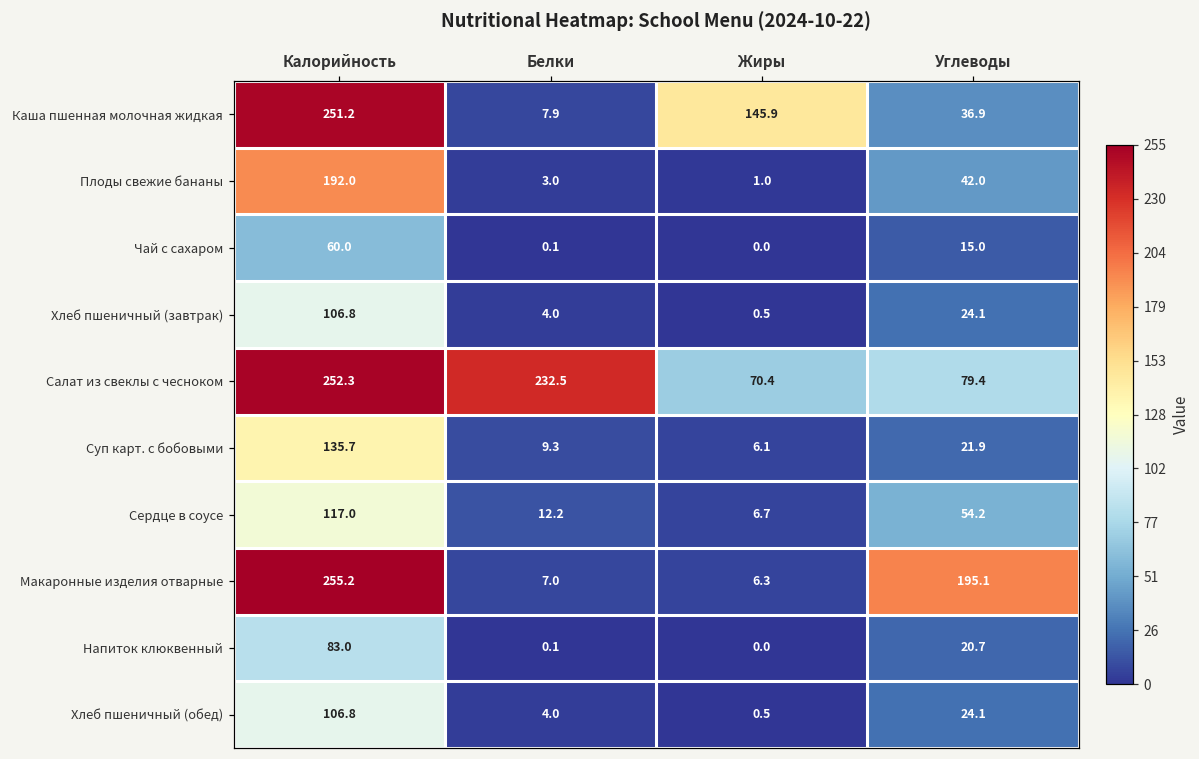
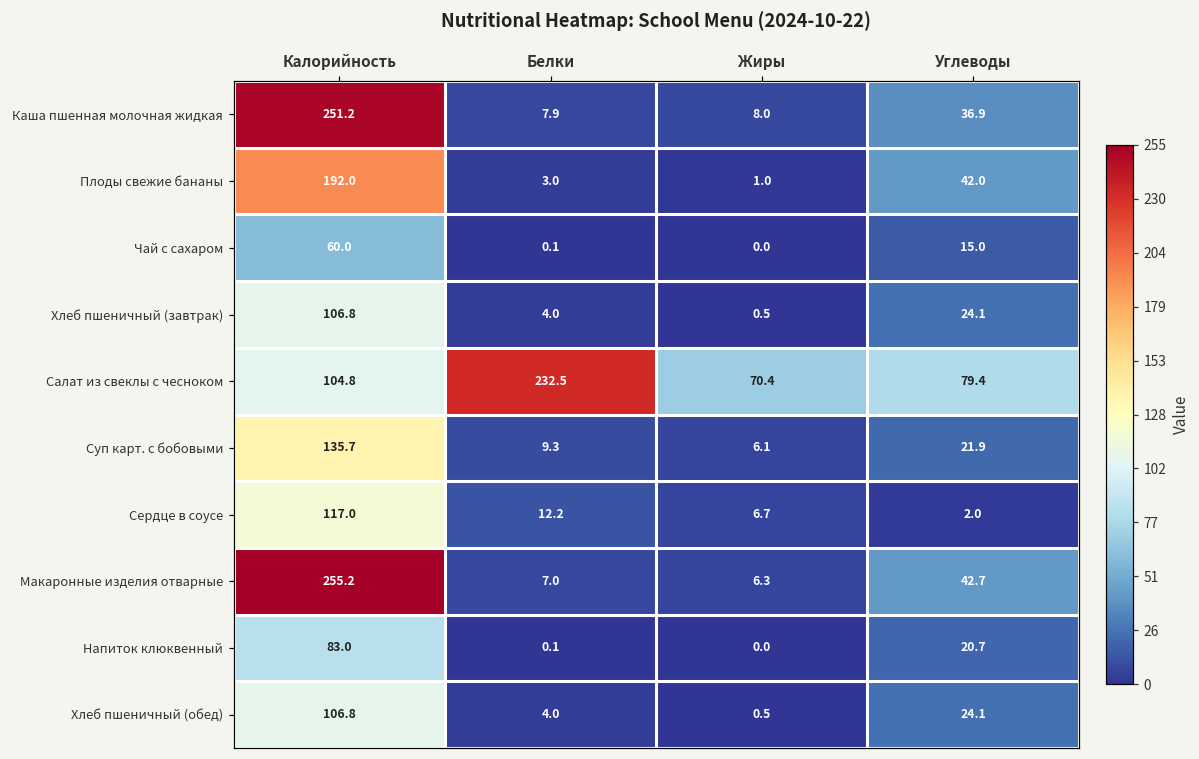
Каша пшенная молочная жидкая, Жиры: 145.9 -> 8.0
Салат из свеклы с чесноком, Калорийность: 252.3 -> 104.8
Сердце в соусе, Углеводы: 54.2 -> 2.0
Макаронные изделия отварные, Углеводы: 195.1 -> 42.7
